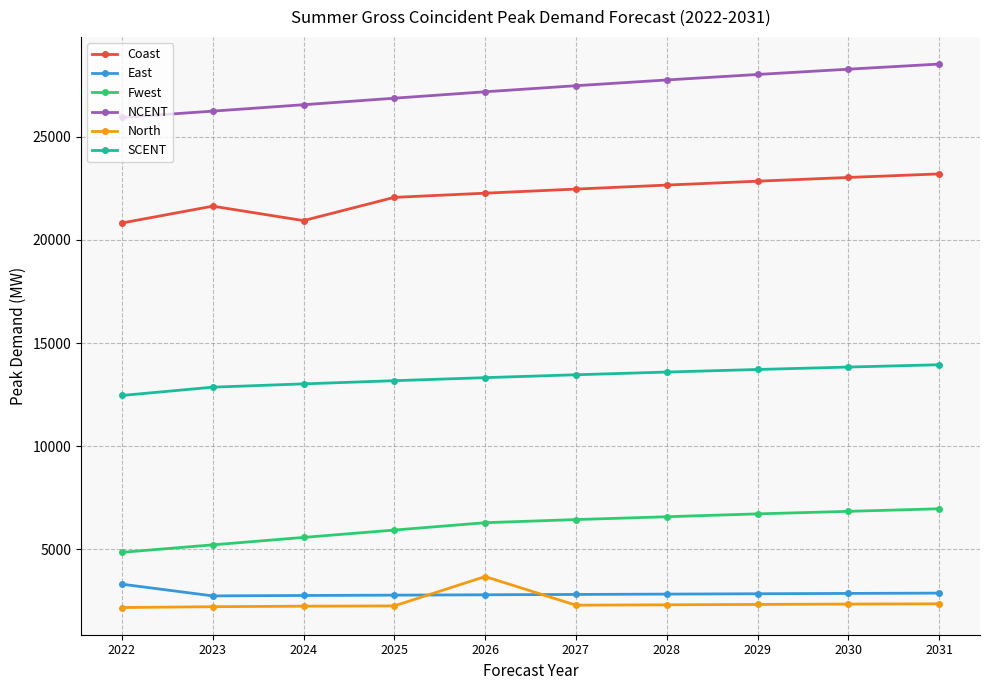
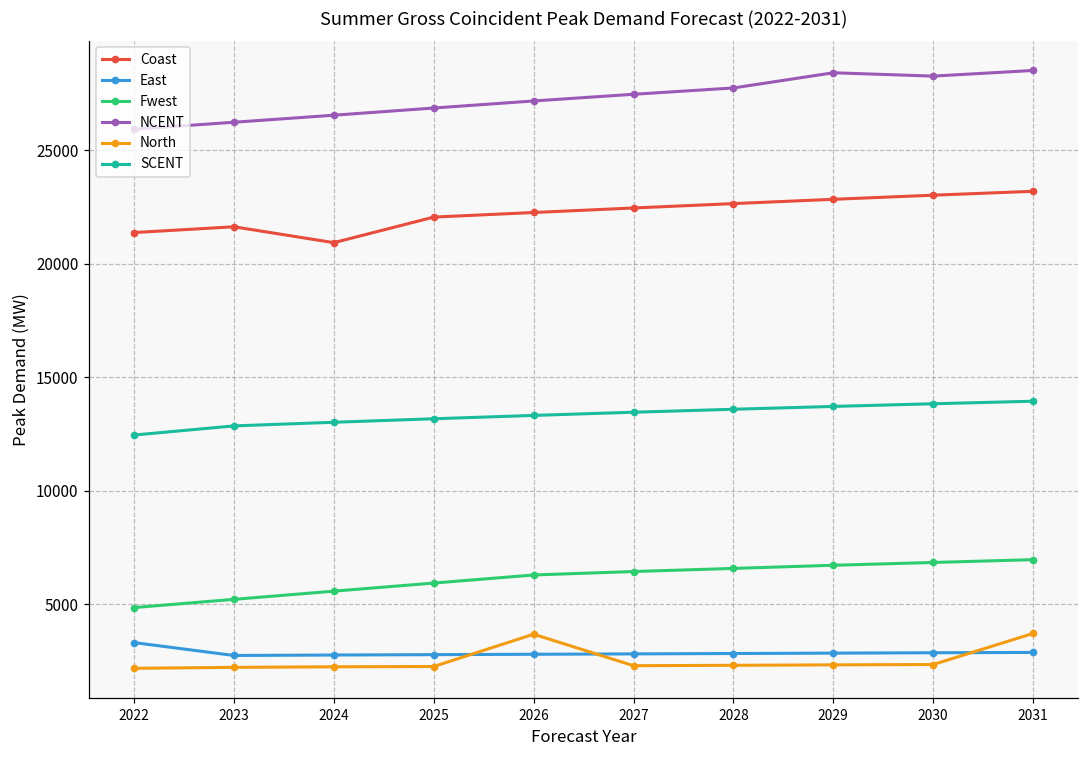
Coast, 2022: 20800 -> 21400
NCENT, 2029: 28000 -> 28400
North, 2031: 2400 -> 3700
